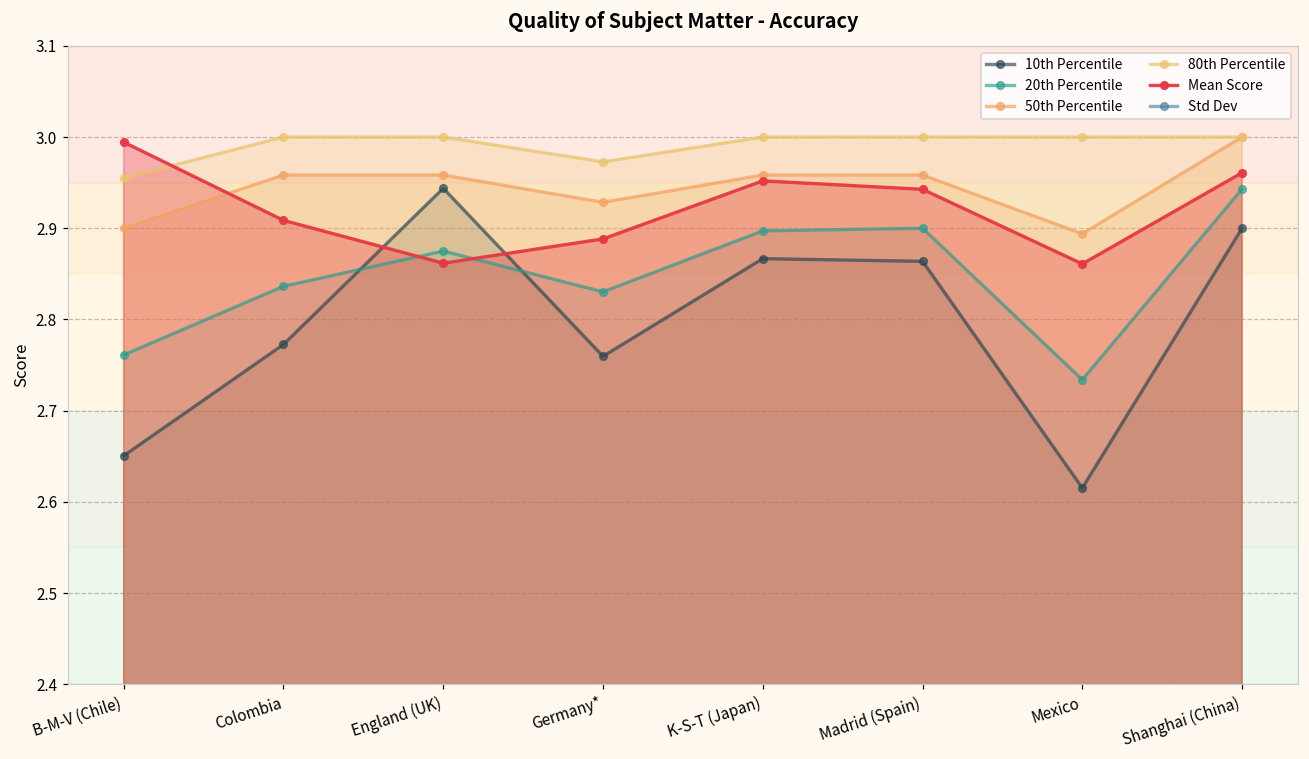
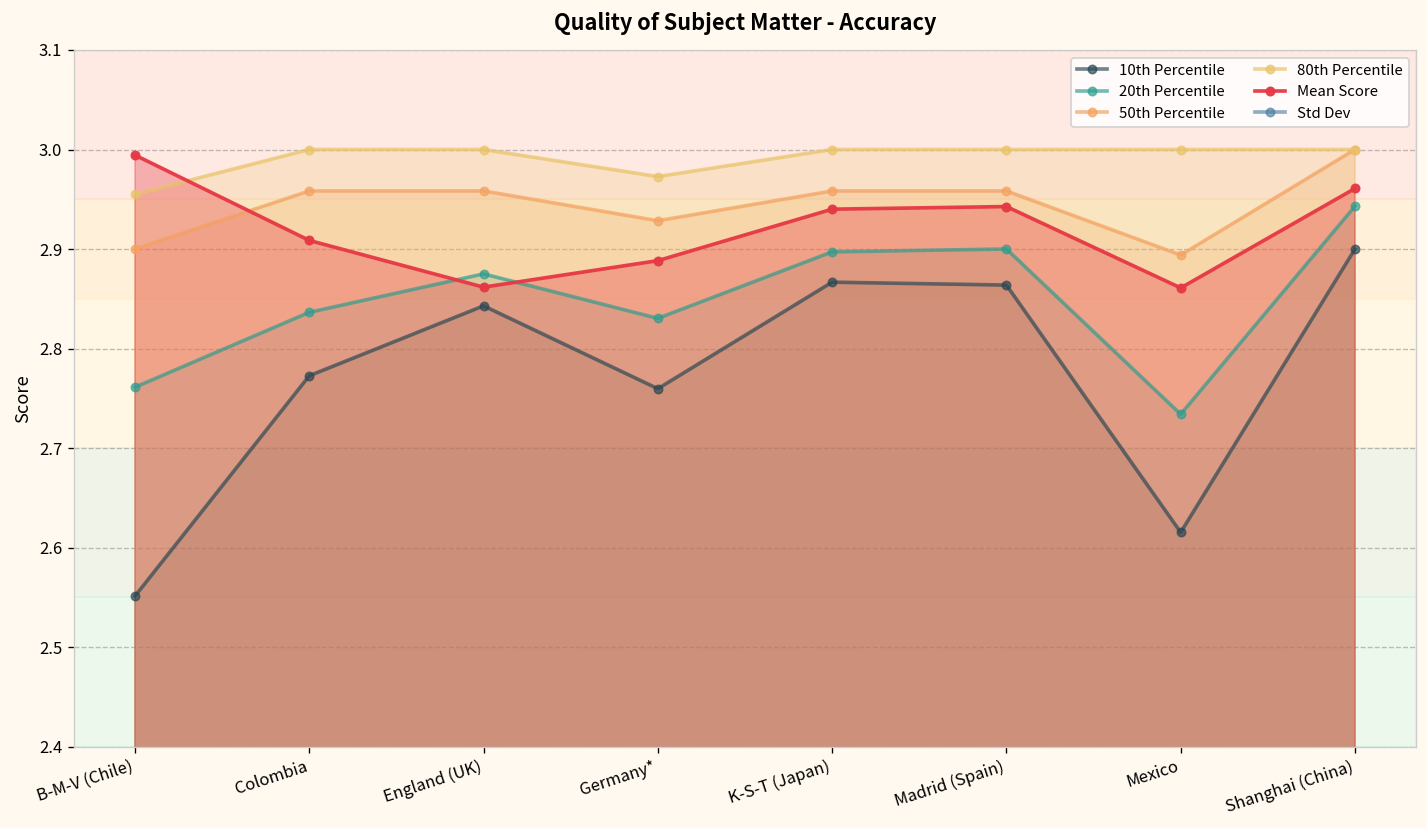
10th Percentile, B-M-V (Chile): 2.65 -> 2.55
10th Percentile, England (UK): 2.94 -> 2.84
Mean Score, K-S-T (Japan): 2.95 -> 2.94
